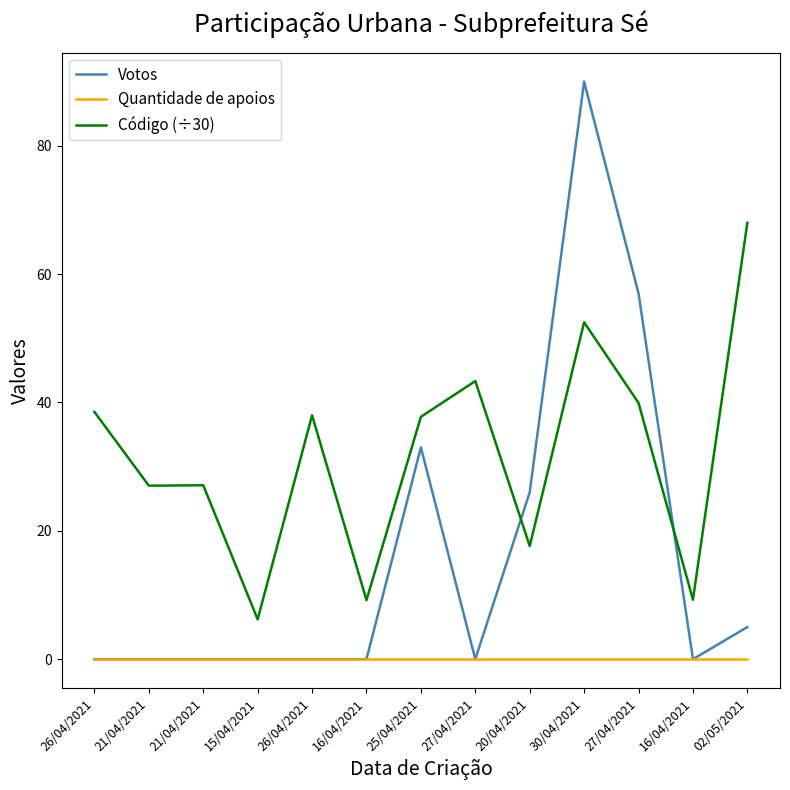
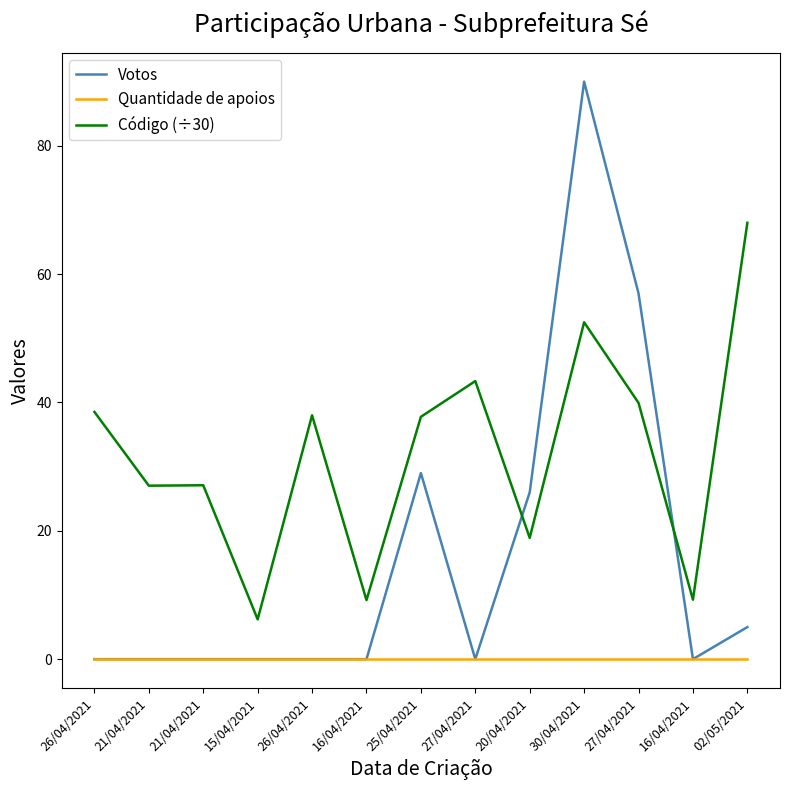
Votos, 25/04/2021: 33 -> 29
Código (÷30), 20/04/2021: 18 -> 19
